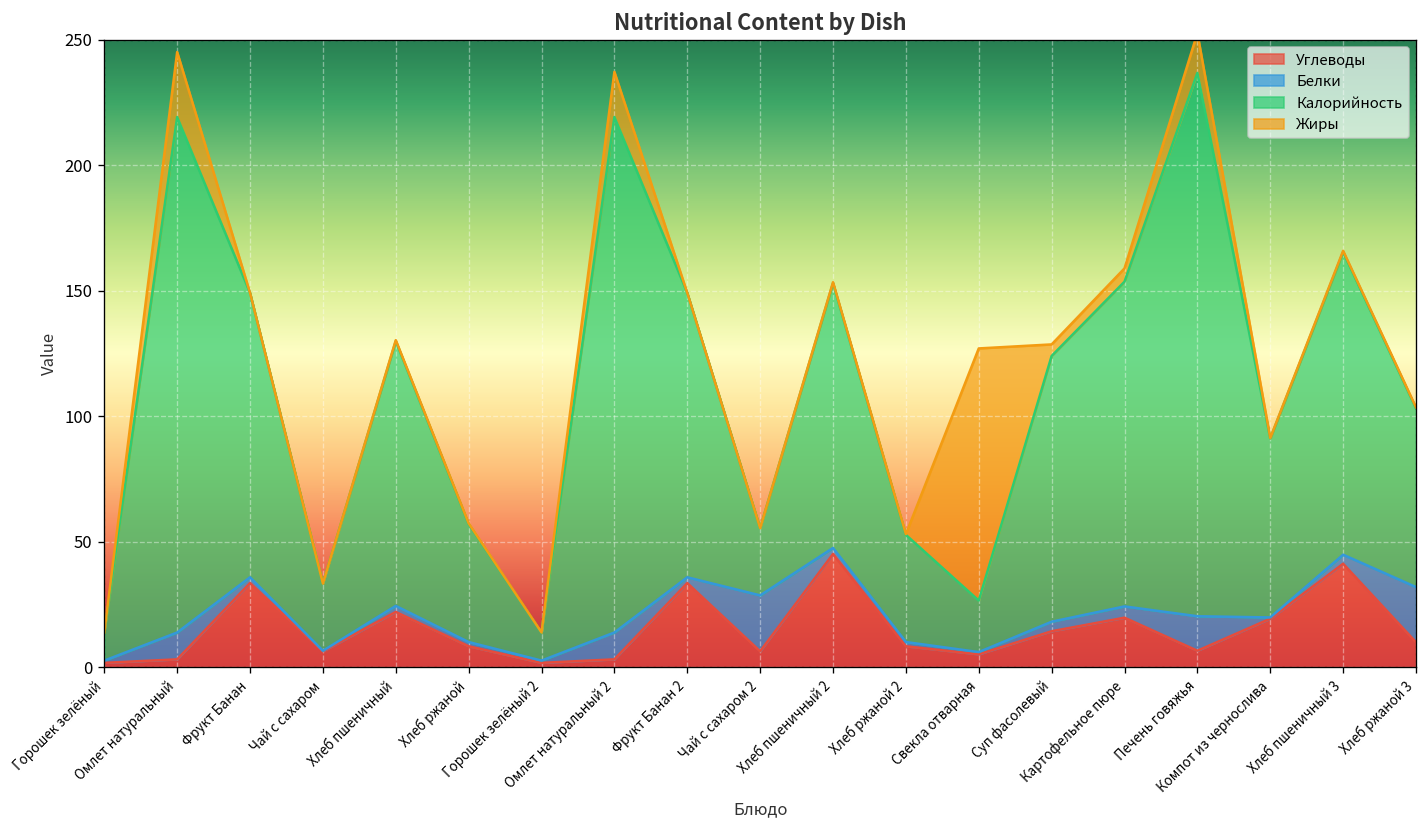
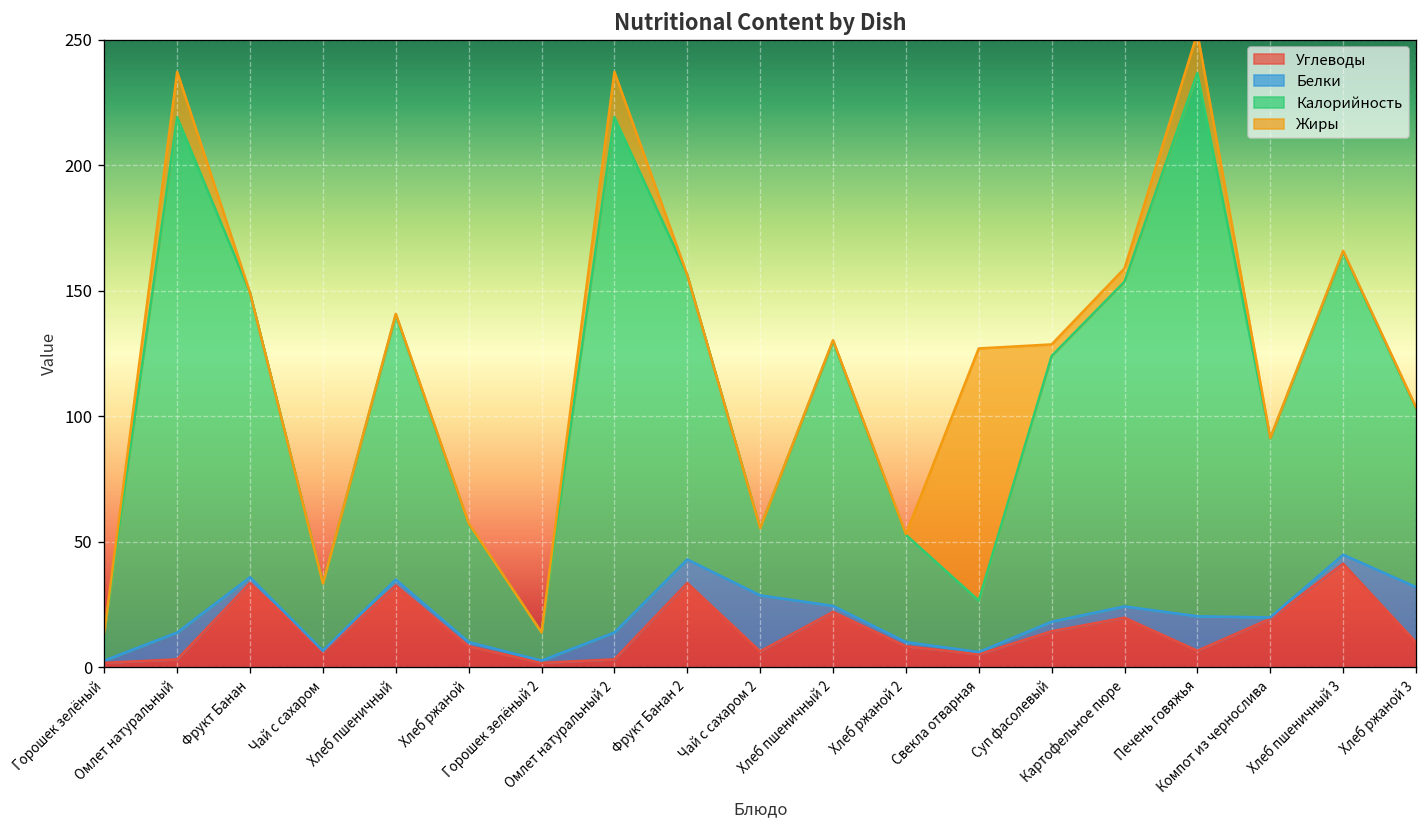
Жиры, Омлет натуральный: 26 -> 18
Углеводы, Хлеб пшеничный: 22 -> 33
Белки, Фрукт Банан 2: 2 -> 9
Углеводы, Хлеб пшеничный 2: 45 -> 22
